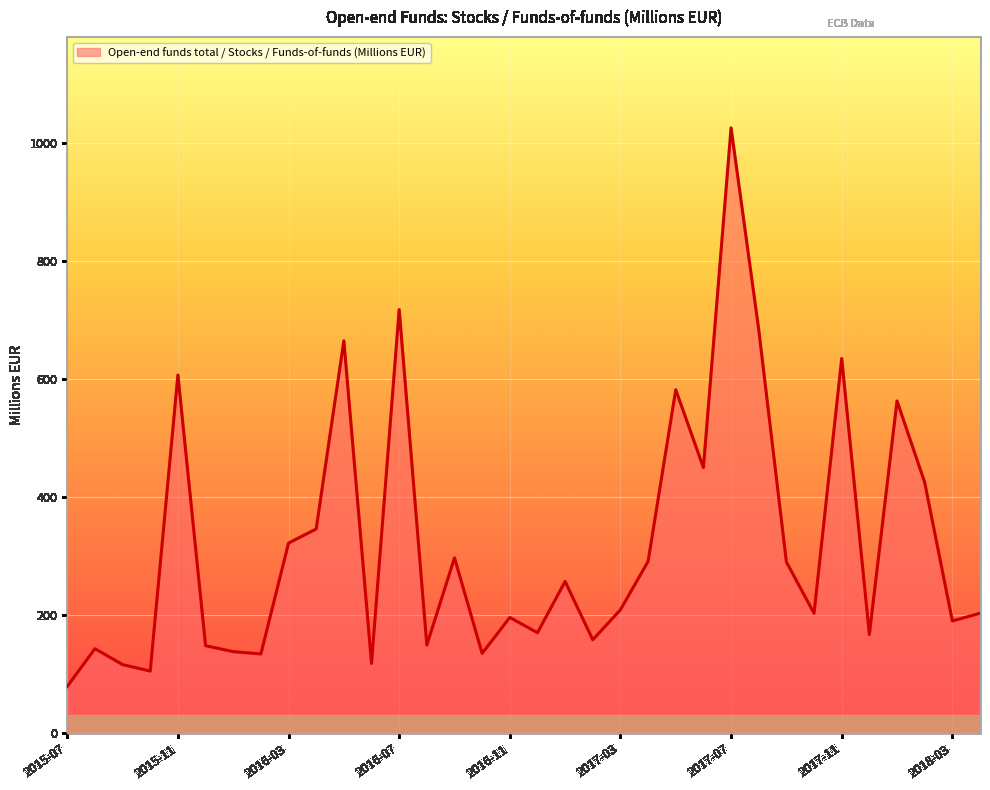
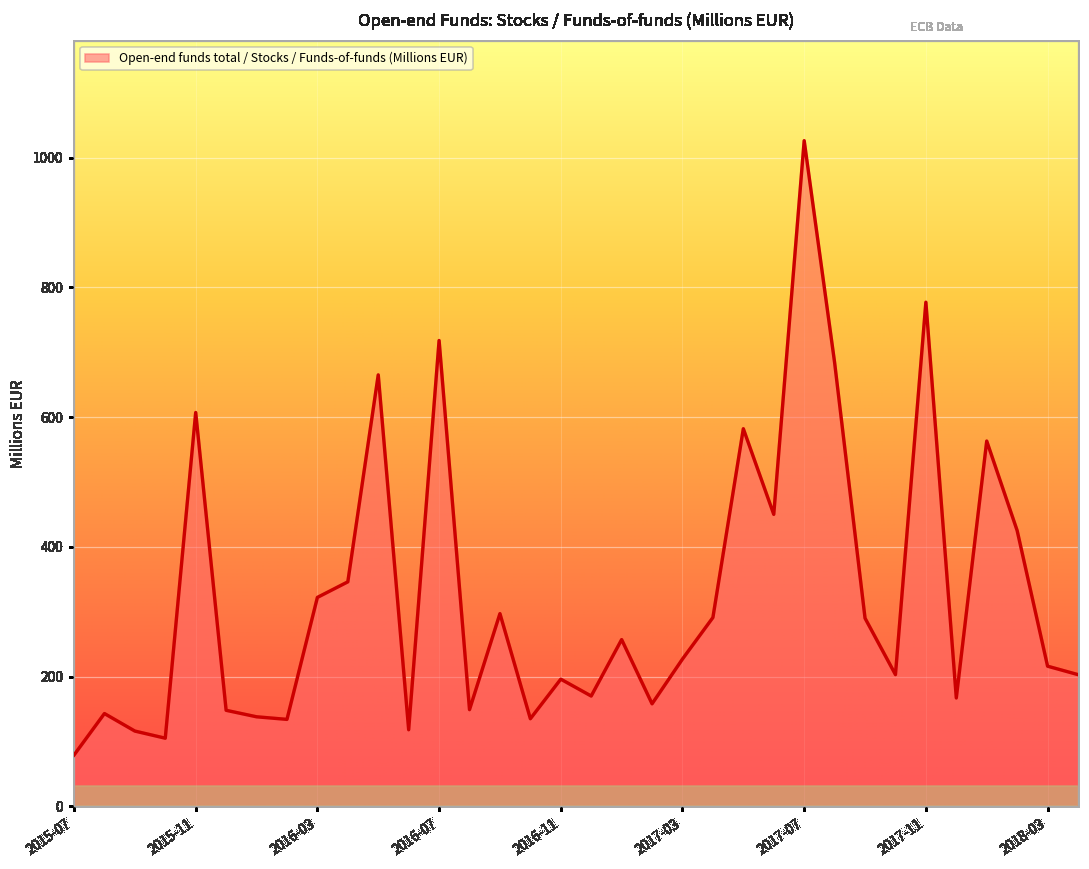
2017-03: 210 -> 230
2017-11: 640 -> 780
2018-03: 190 -> 220
